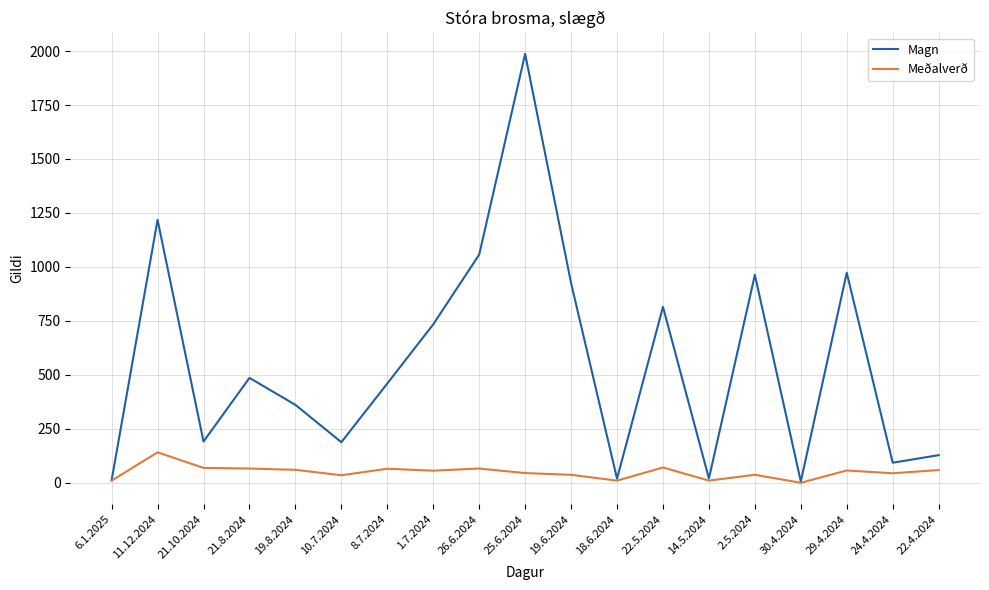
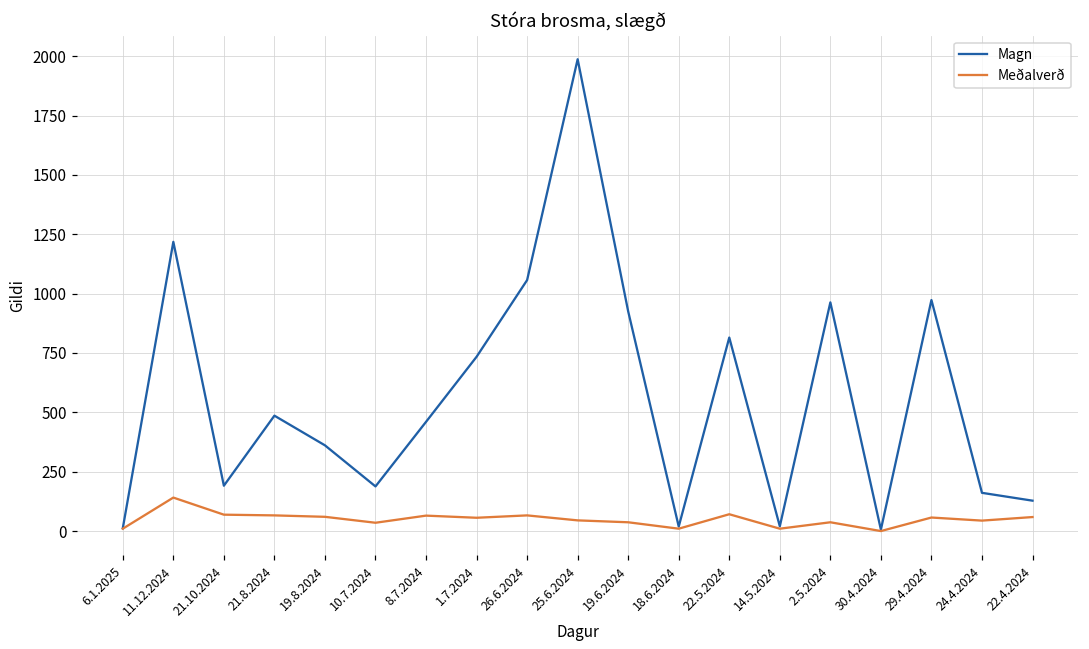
Magn, 24.4.2024: 90 -> 160
